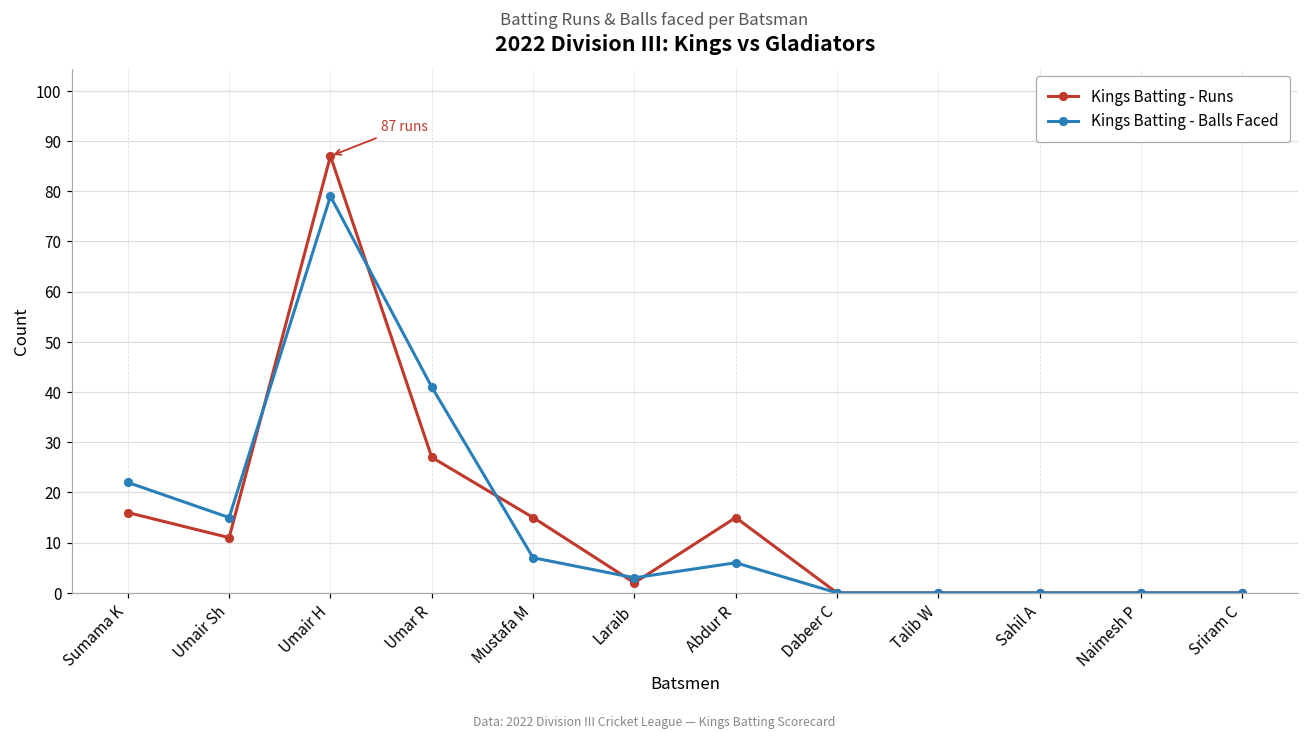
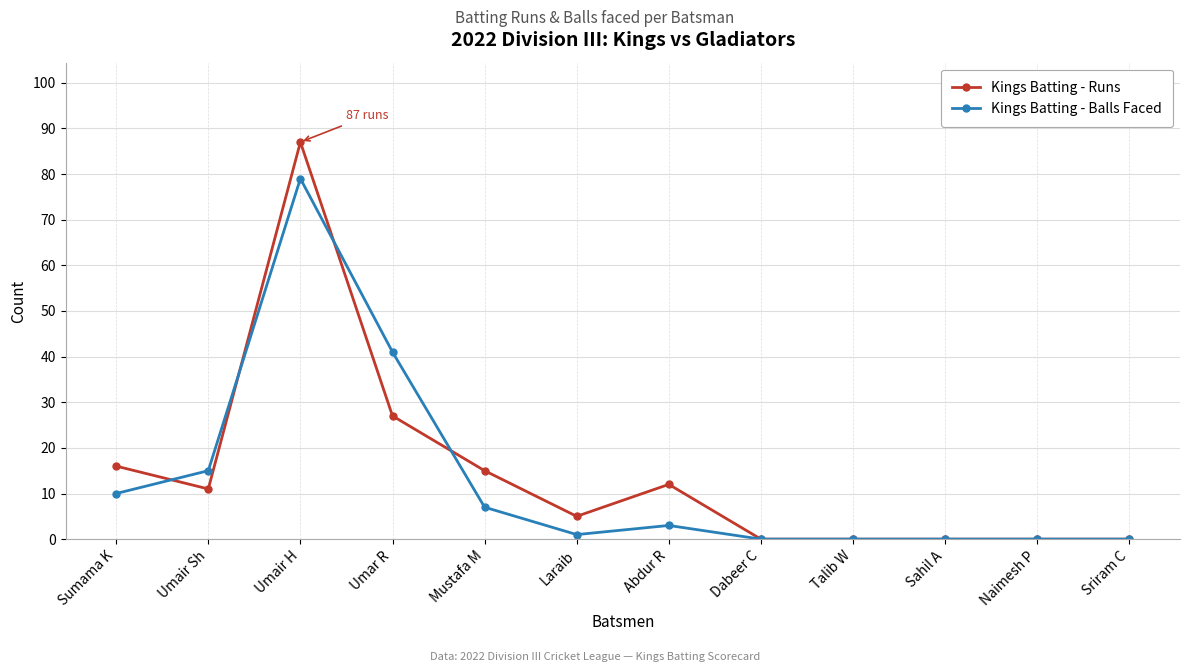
Kings Batting - Balls Faced, Sumama K: 22 -> 10
Kings Batting - Runs, Laraib: 2 -> 5
Kings Batting - Balls Faced, Laraib: 3 -> 1
Kings Batting - Runs, Abdur R: 15 -> 12
Kings Batting - Balls Faced, Abdur R: 6 -> 3
